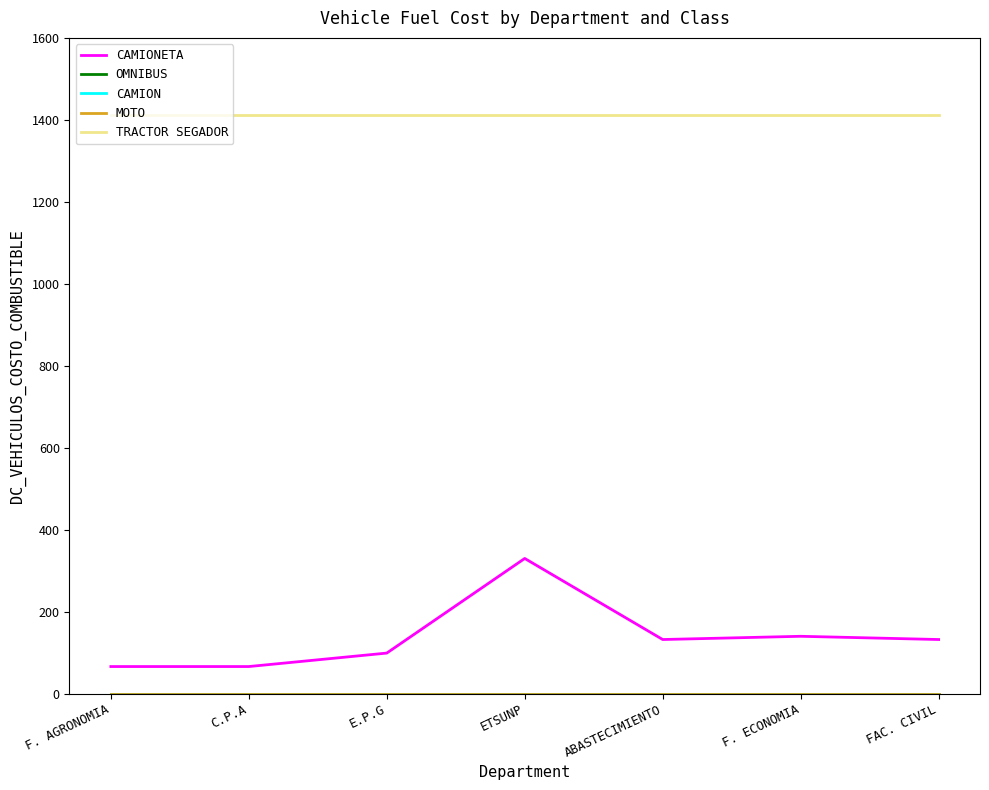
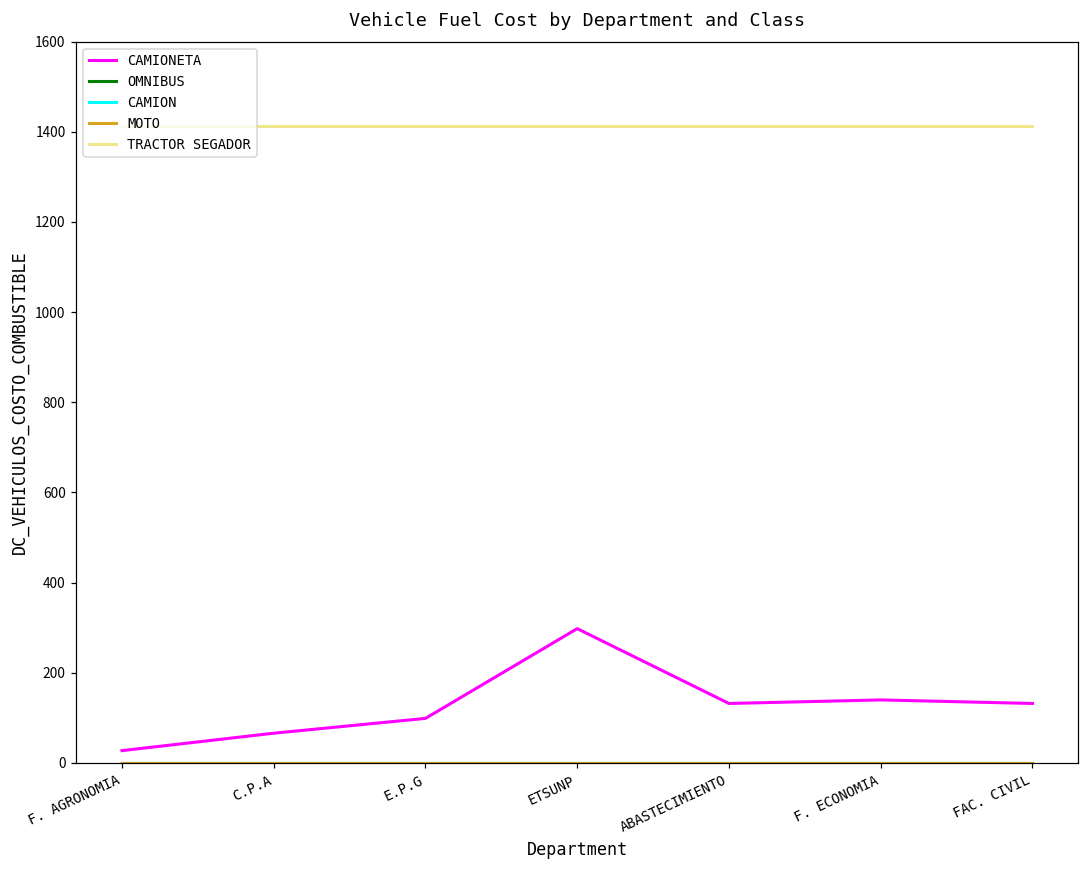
CAMIONETA, F. AGRONOMIA: 70 -> 30
CAMIONETA, ETSUNP: 330 -> 300
